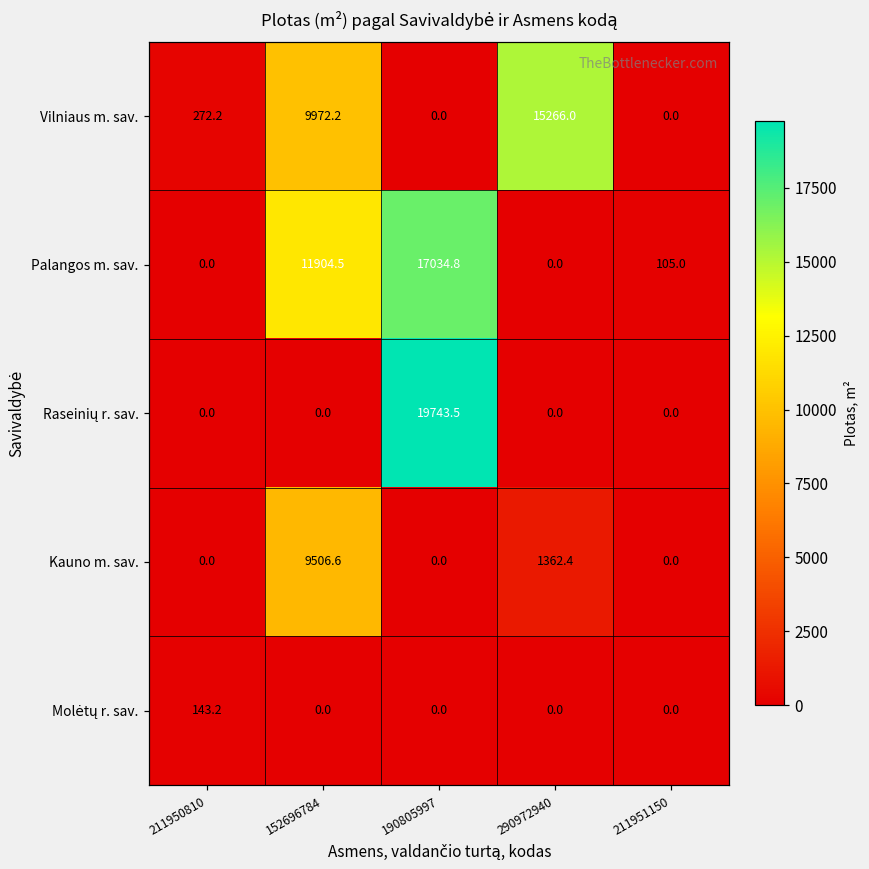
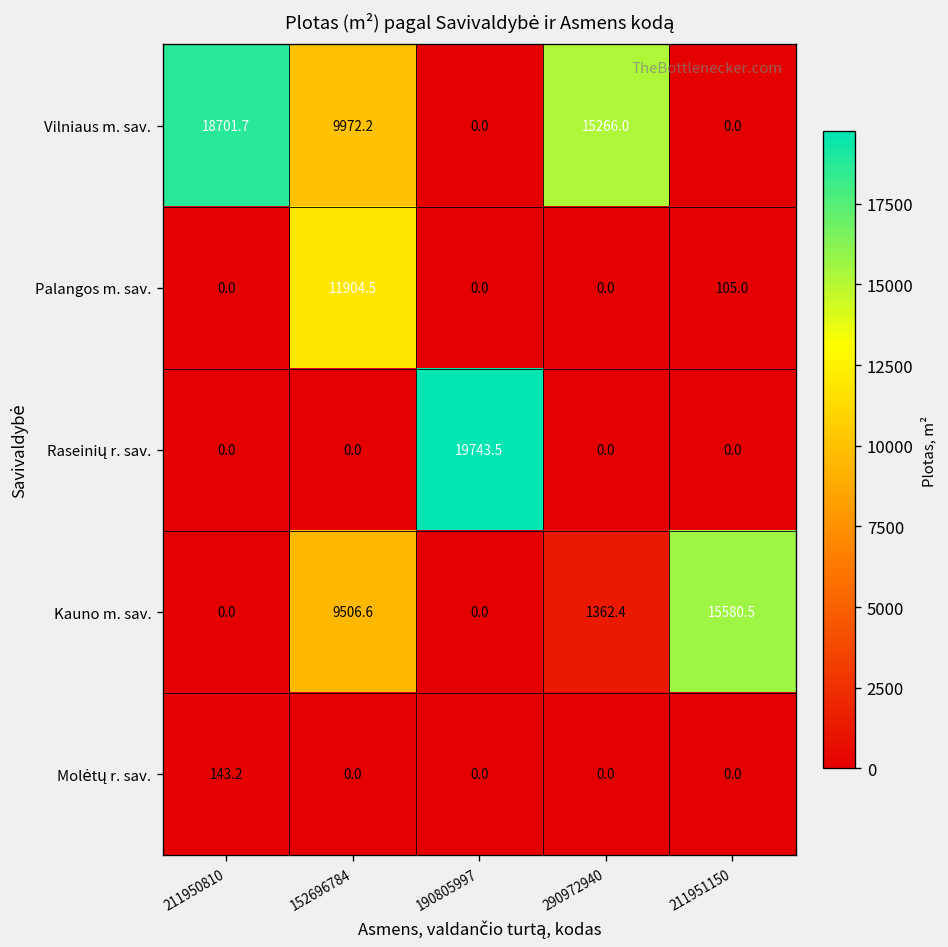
Vilniaus m. sav., 211950810: 272.2 -> 18701.7
Palangos m. sav., 190805997: 17034.8 -> 0.0
Kauno m. sav., 211951150: 0.0 -> 15580.5
